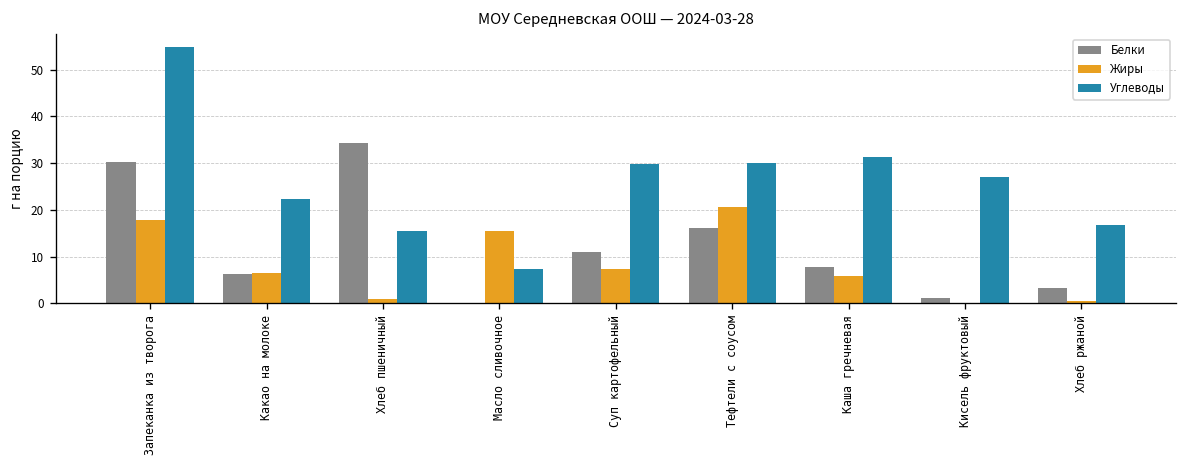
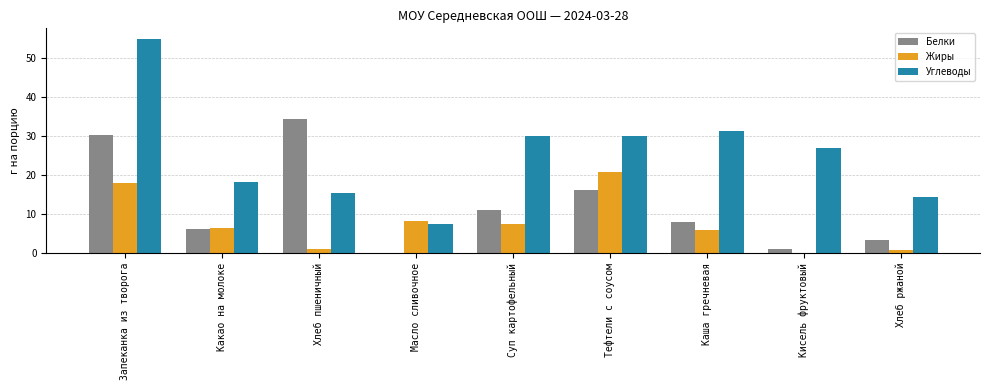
Углеводы, Какао на молоке: 22 -> 18
Жиры, Масло сливочное: 15 -> 8
Углеводы, Хлеб ржаной: 17 -> 14
